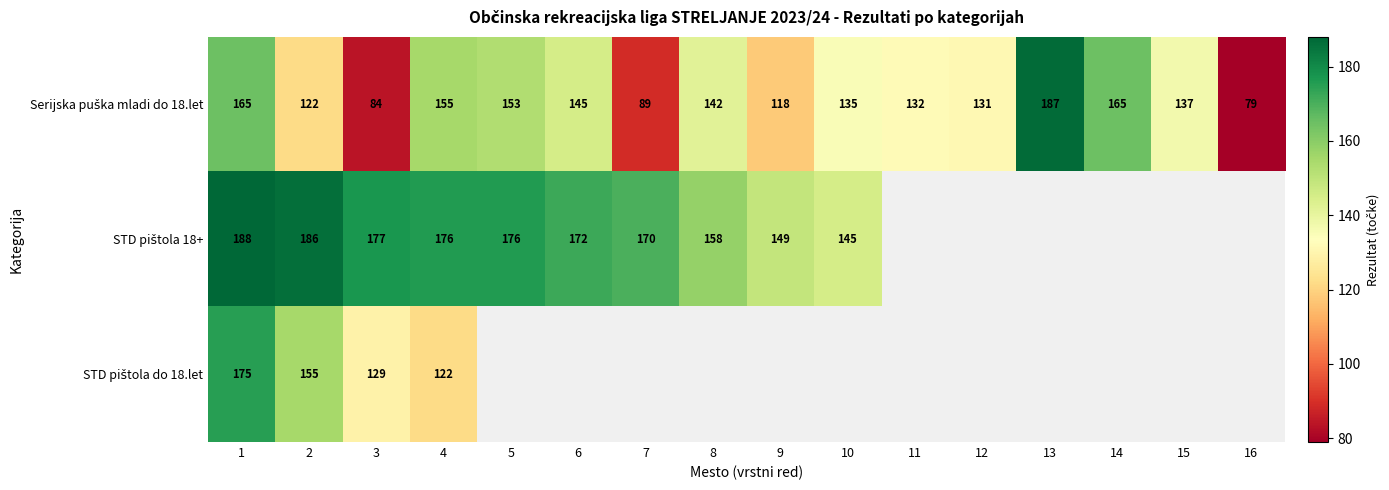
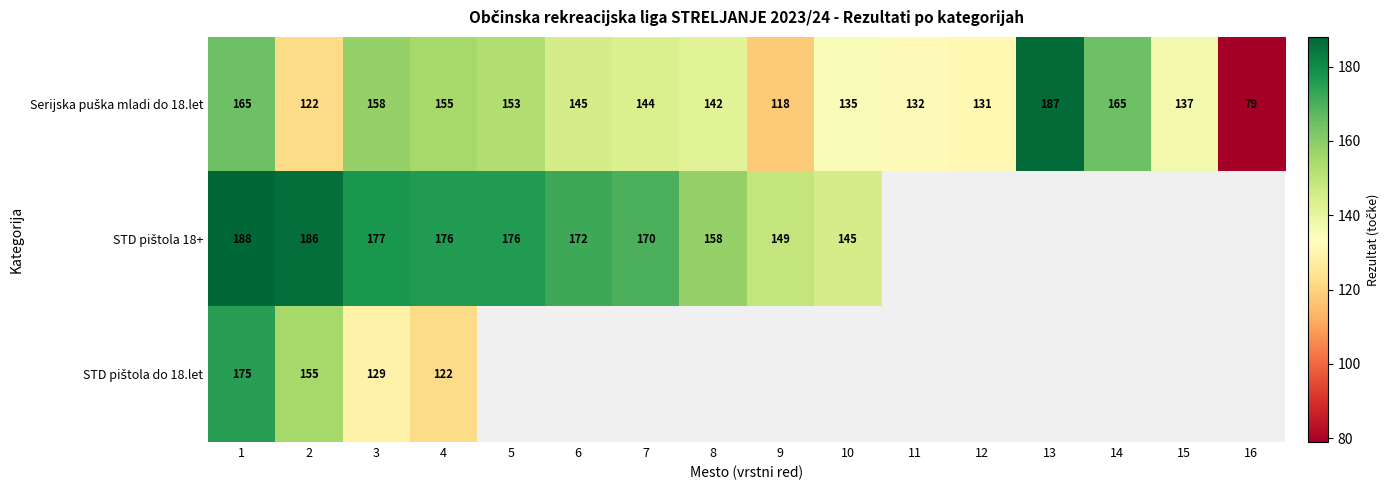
Serijska puška mladi do 18.let, 3: 84 -> 158
Serijska puška mladi do 18.let, 7: 89 -> 144
